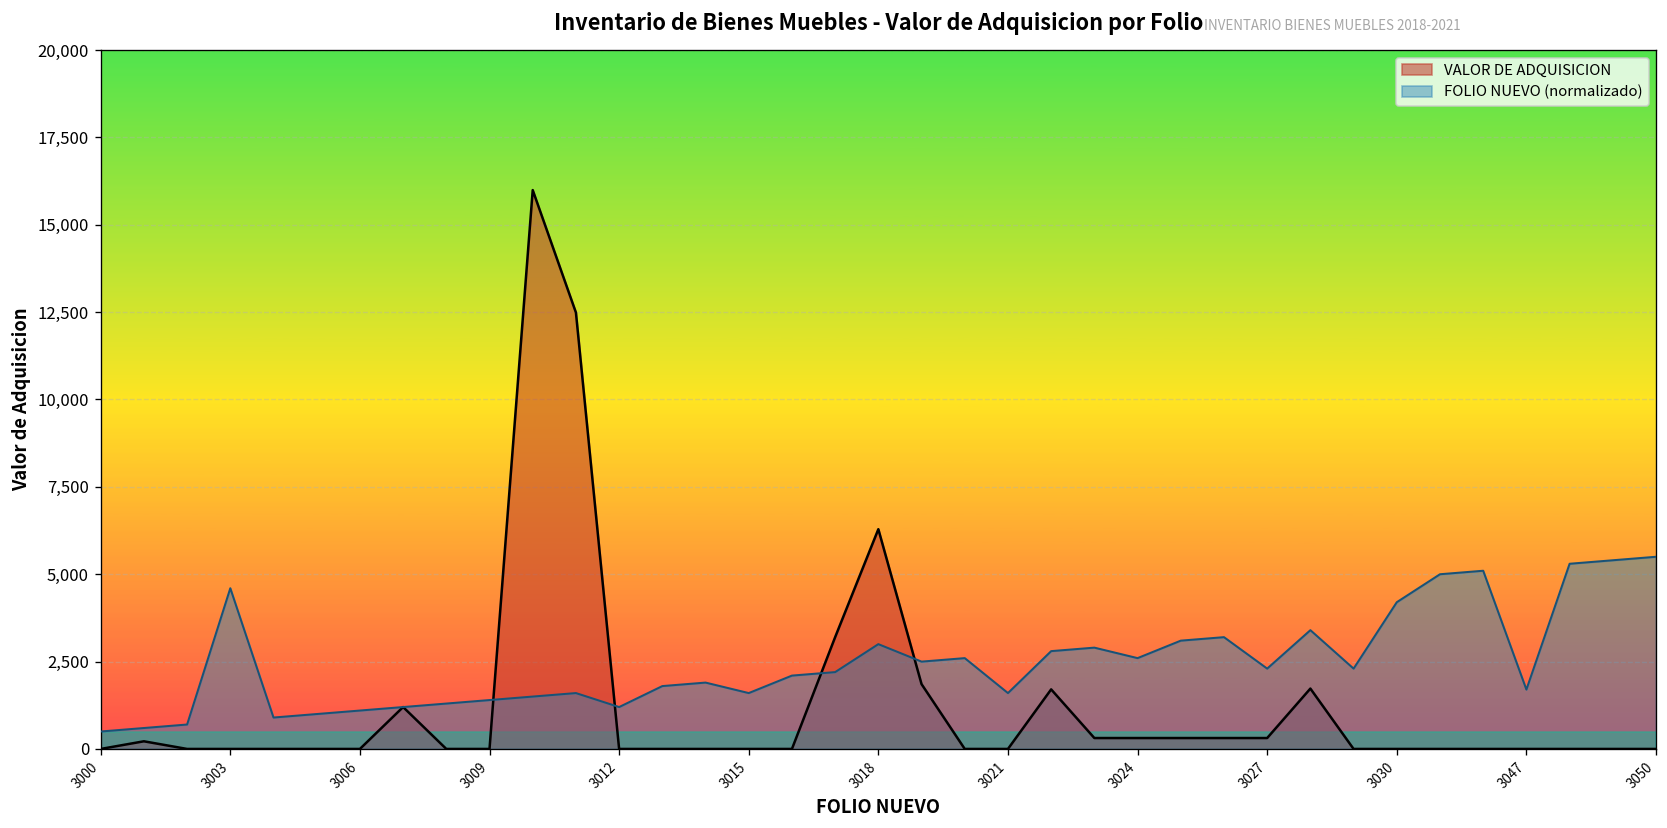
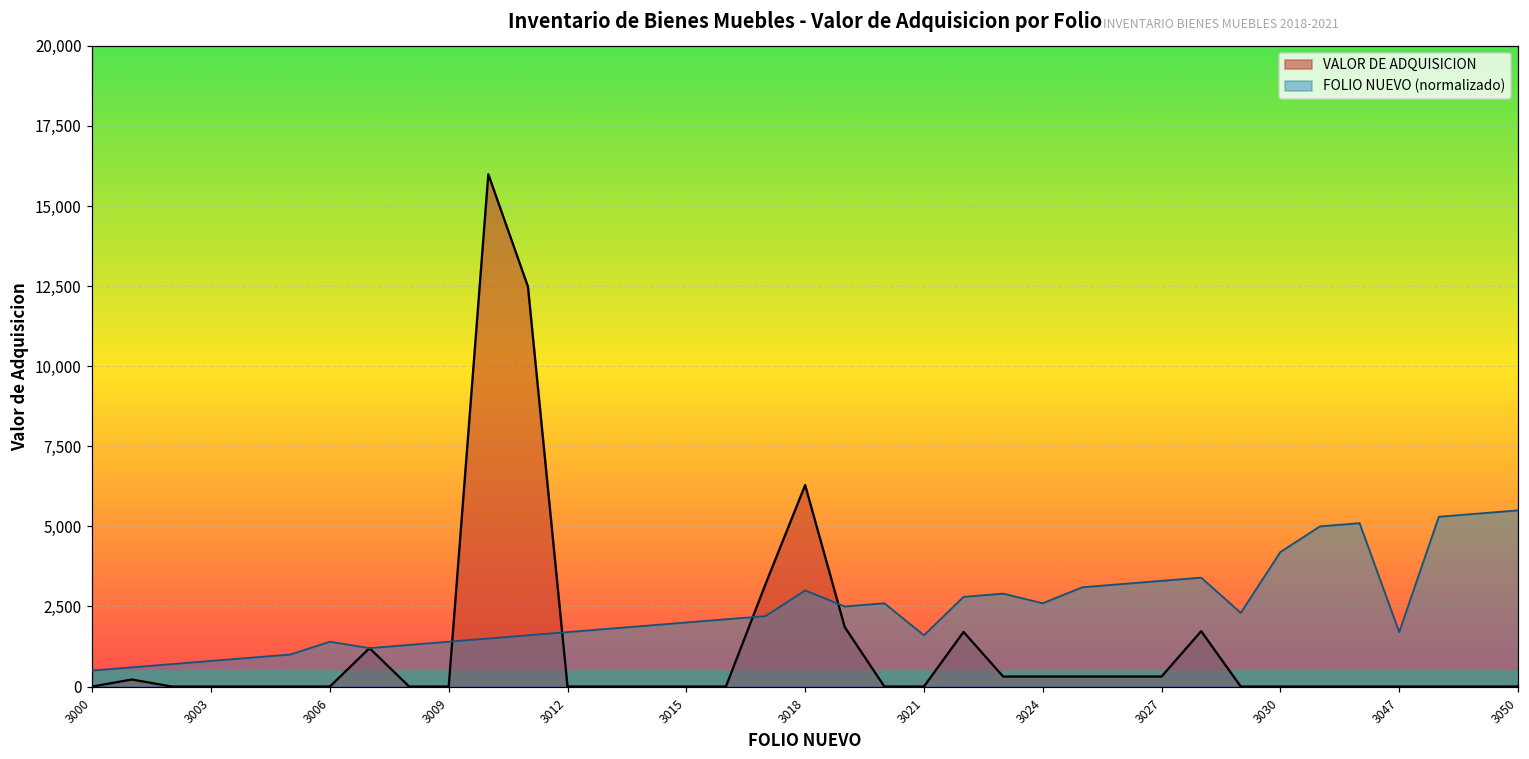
FOLIO NUEVO (normalizado), 3003: 4,600 -> 800
FOLIO NUEVO (normalizado), 3006: 1,100 -> 1,400
FOLIO NUEVO (normalizado), 3012: 1,200 -> 1,700
FOLIO NUEVO (normalizado), 3015: 1,600 -> 2,000
FOLIO NUEVO (normalizado), 3027: 2,300 -> 3,300
